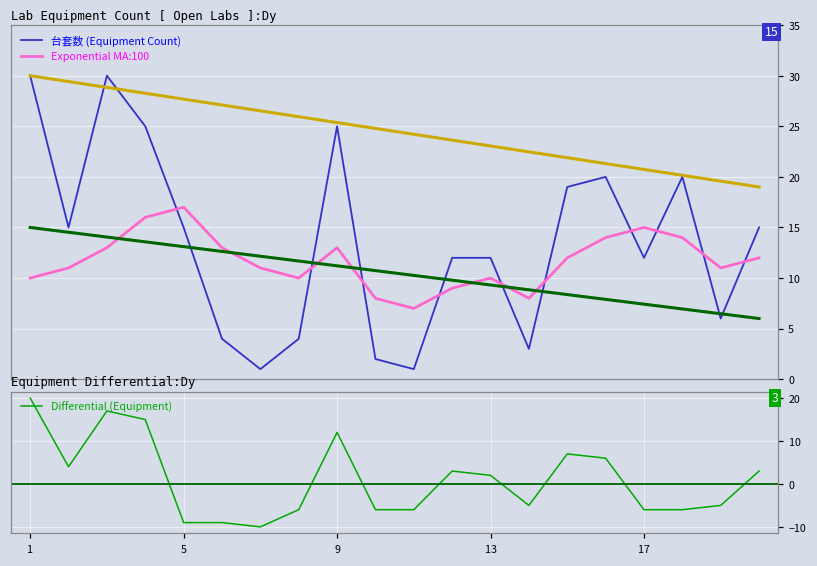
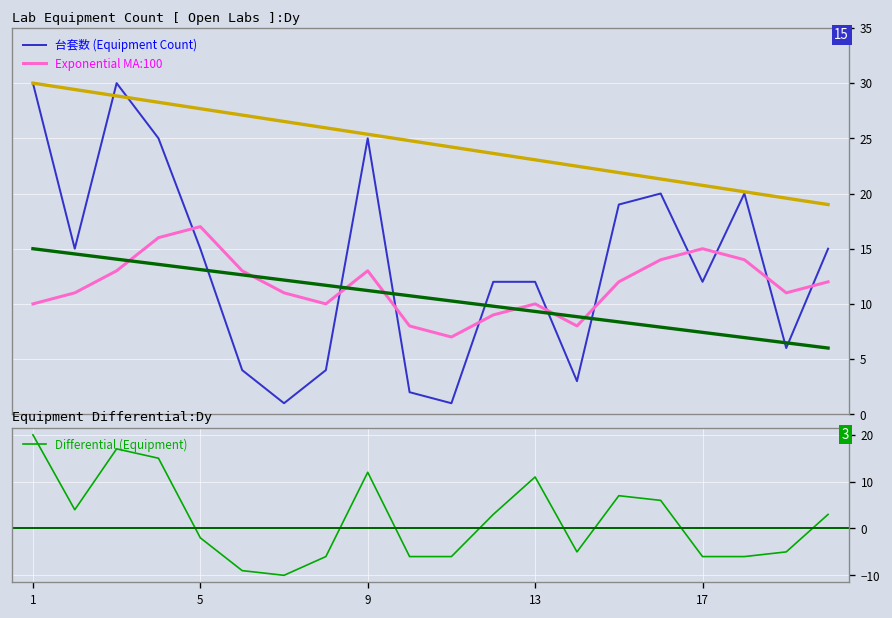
Equipment Differential:Dy, 5: -9 -> -2
Equipment Differential:Dy, 13: 2 -> 11
